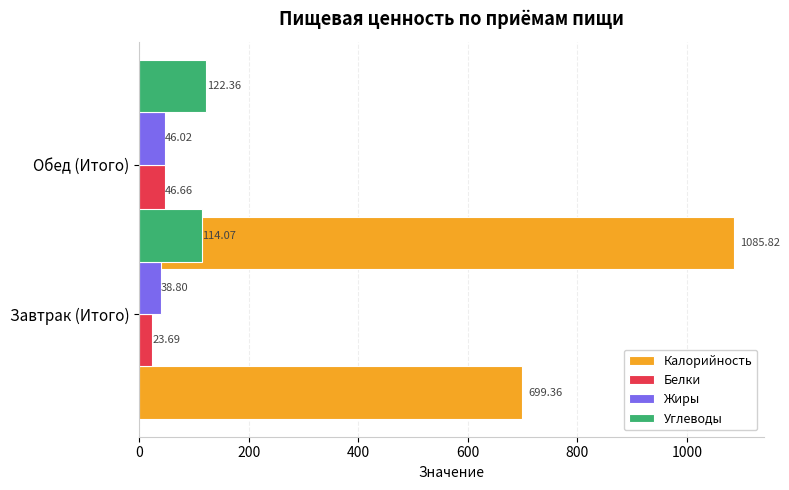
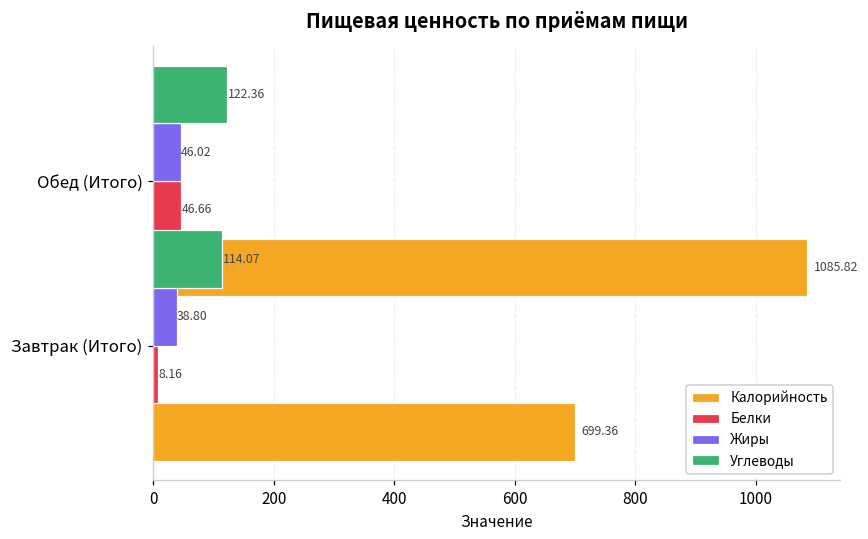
Белки, Завтрак (Итого): 23.69 -> 8.16
